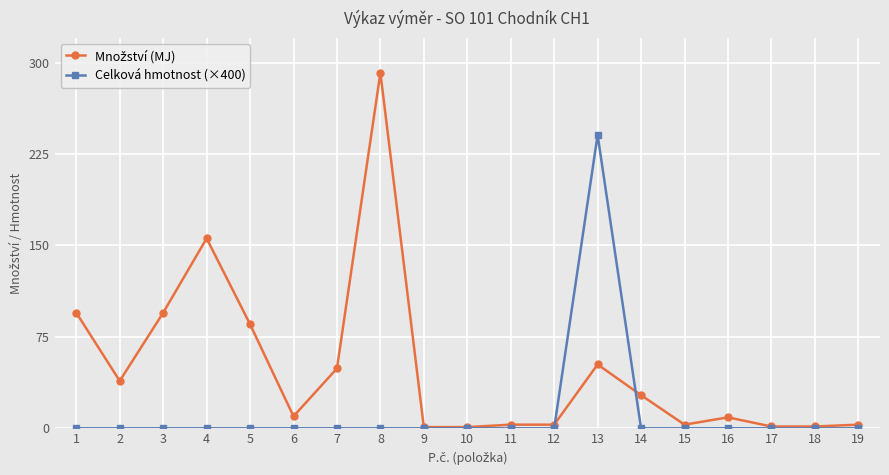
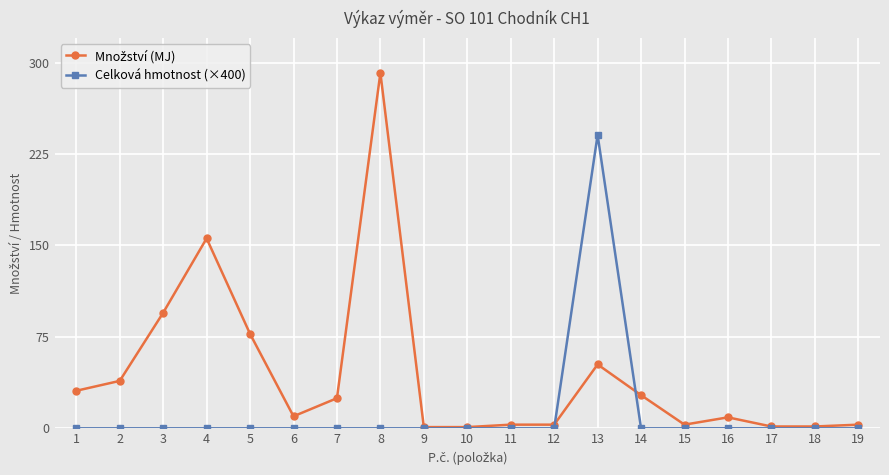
Množství (MJ), 1: 95 -> 31
Množství (MJ), 5: 85 -> 77
Množství (MJ), 7: 49 -> 25
